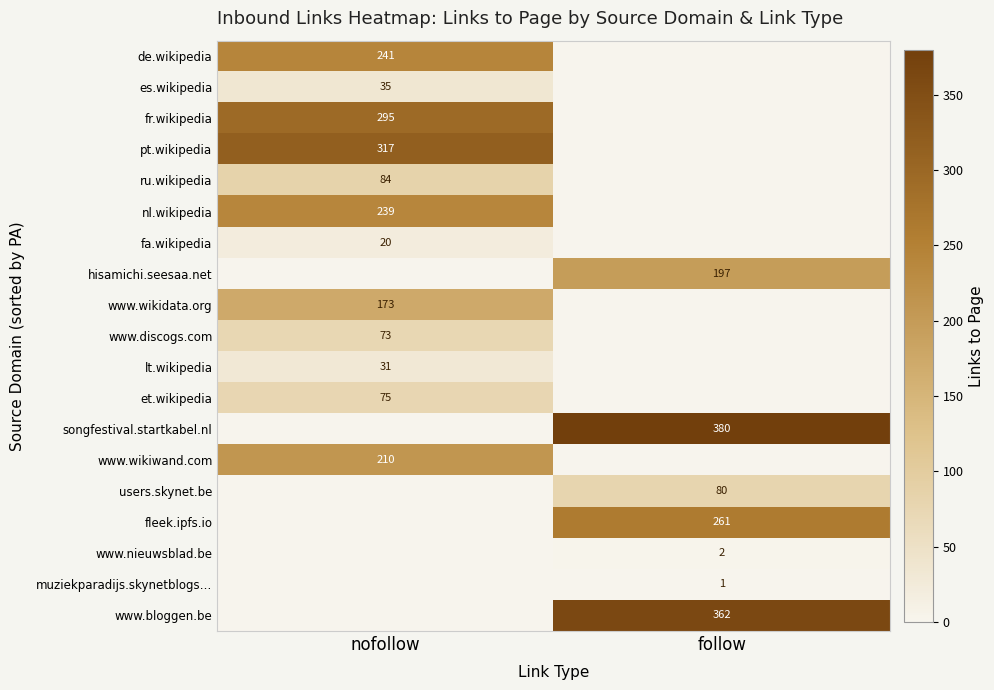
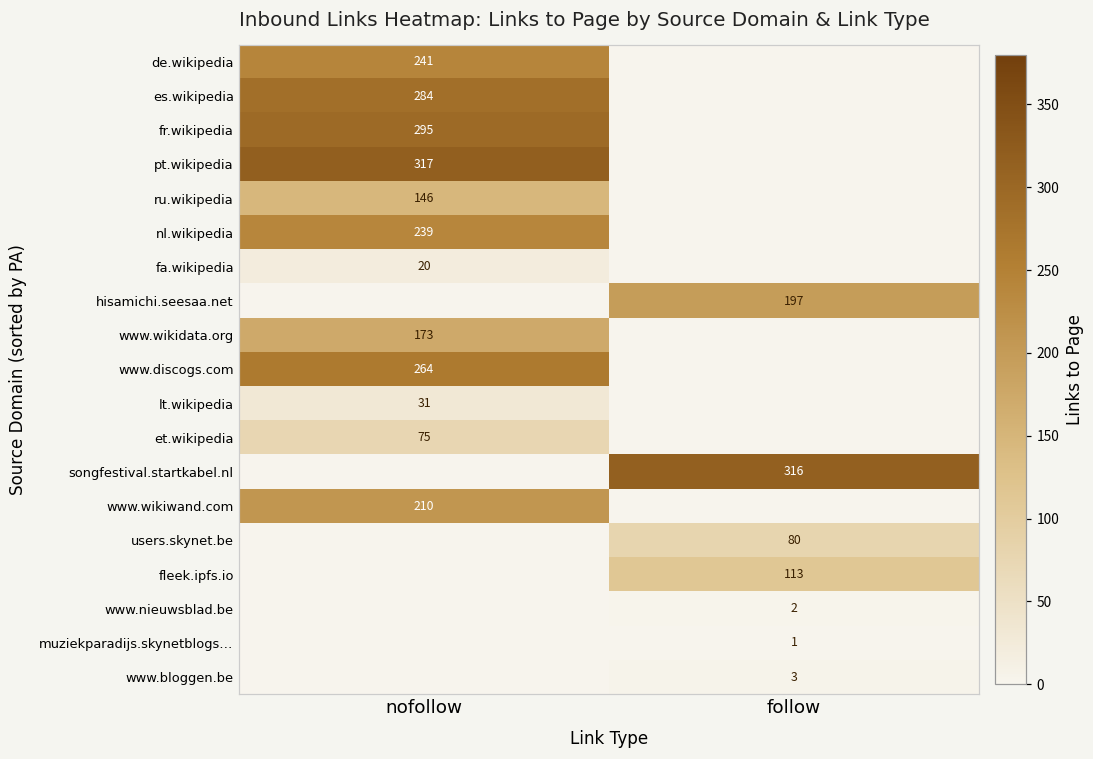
es.wikipedia, nofollow: 35 -> 284
ru.wikipedia, nofollow: 84 -> 146
www.discogs.com, nofollow: 73 -> 264
songfestival.startkabel.nl, follow: 380 -> 316
fleek.ipfs.io, follow: 261 -> 113
www.bloggen.be, follow: 362 -> 3
